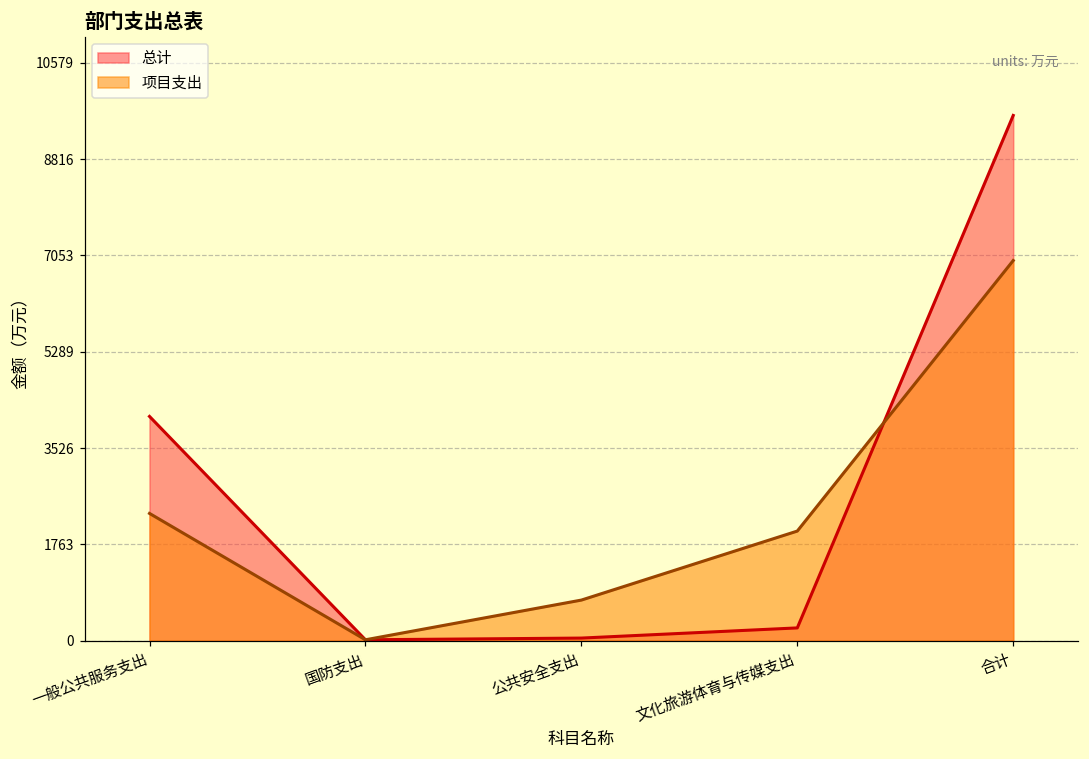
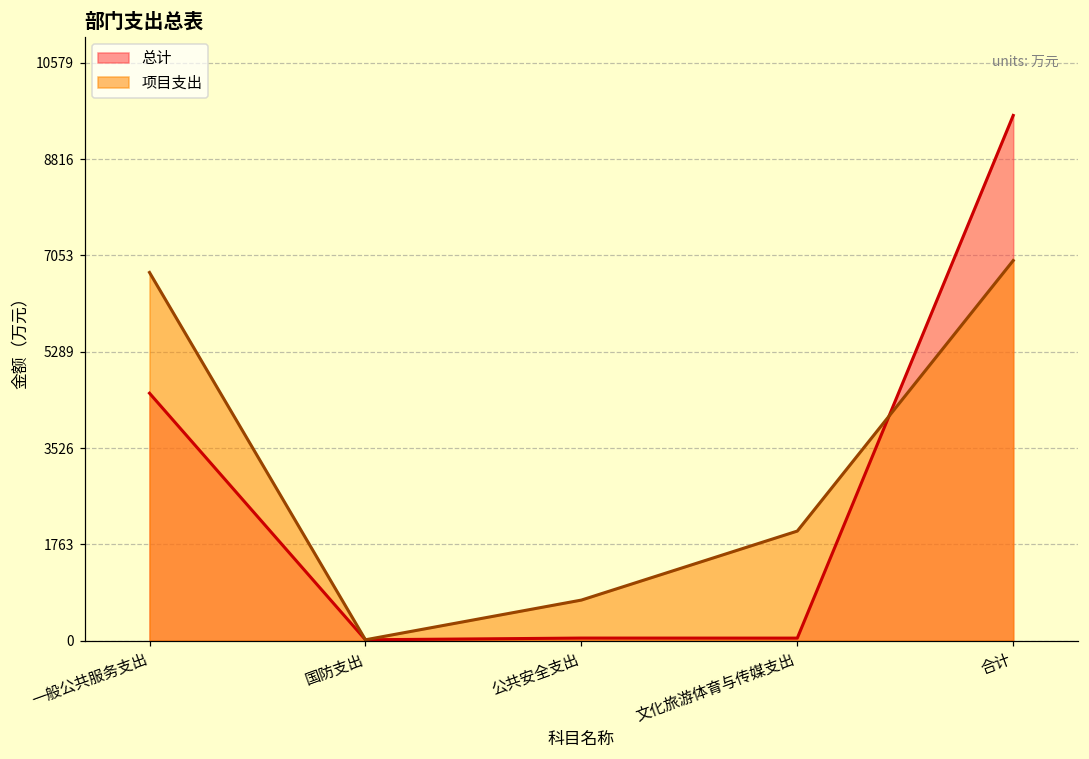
总计, 一般公共服务支出: 4100 -> 4500
项目支出, 一般公共服务支出: 2300 -> 6700
总计, 文化旅游体育与传媒支出: 200 -> 0
